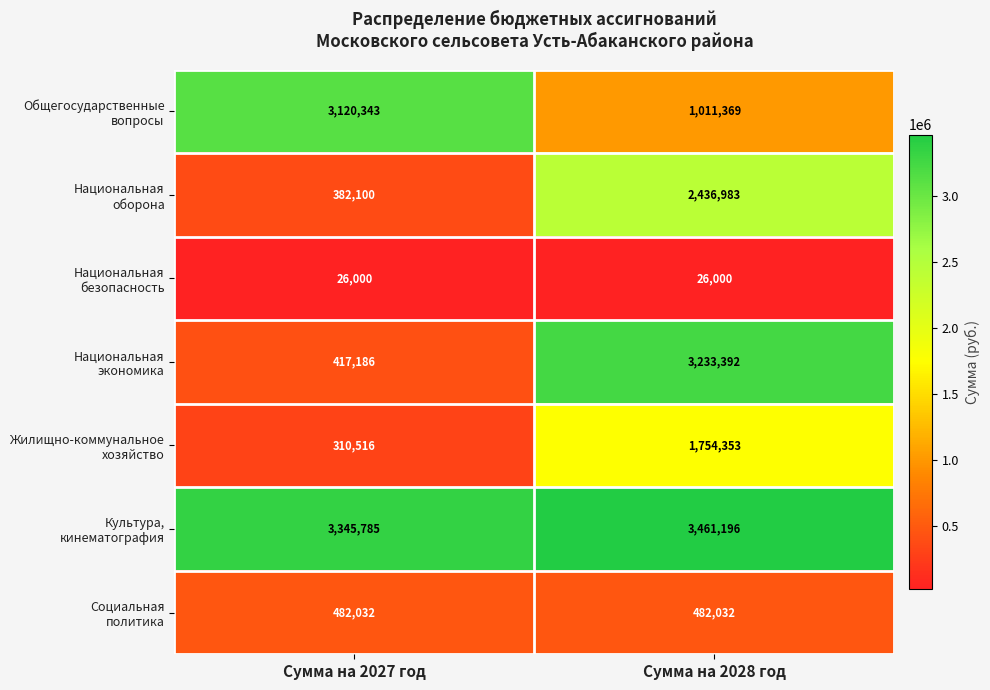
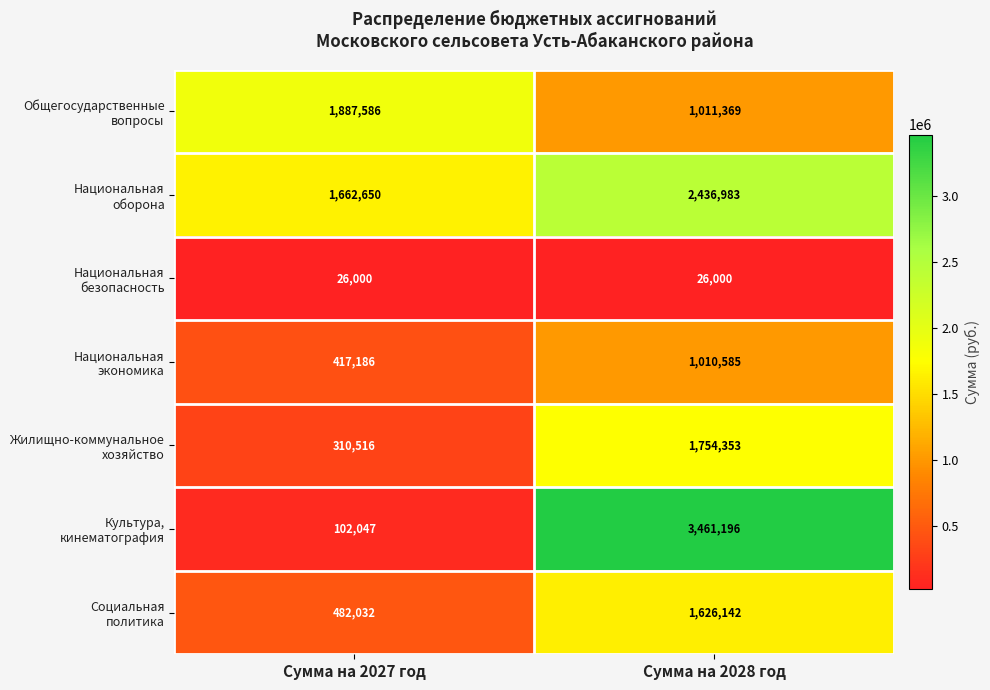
Общегосударственные вопросы, Сумма на 2027 год: 3,120,343 -> 1,887,586
Национальная oборона, Сумма на 2027 год: 382,100 -> 1,662,650
Национальная экономика, Сумма на 2028 год: 3,233,392 -> 1,010,585
Культура, кинематография, Сумма на 2027 год: 3,345,785 -> 102,047
Социальная политика, Сумма на 2028 год: 482,032 -> 1,626,142
